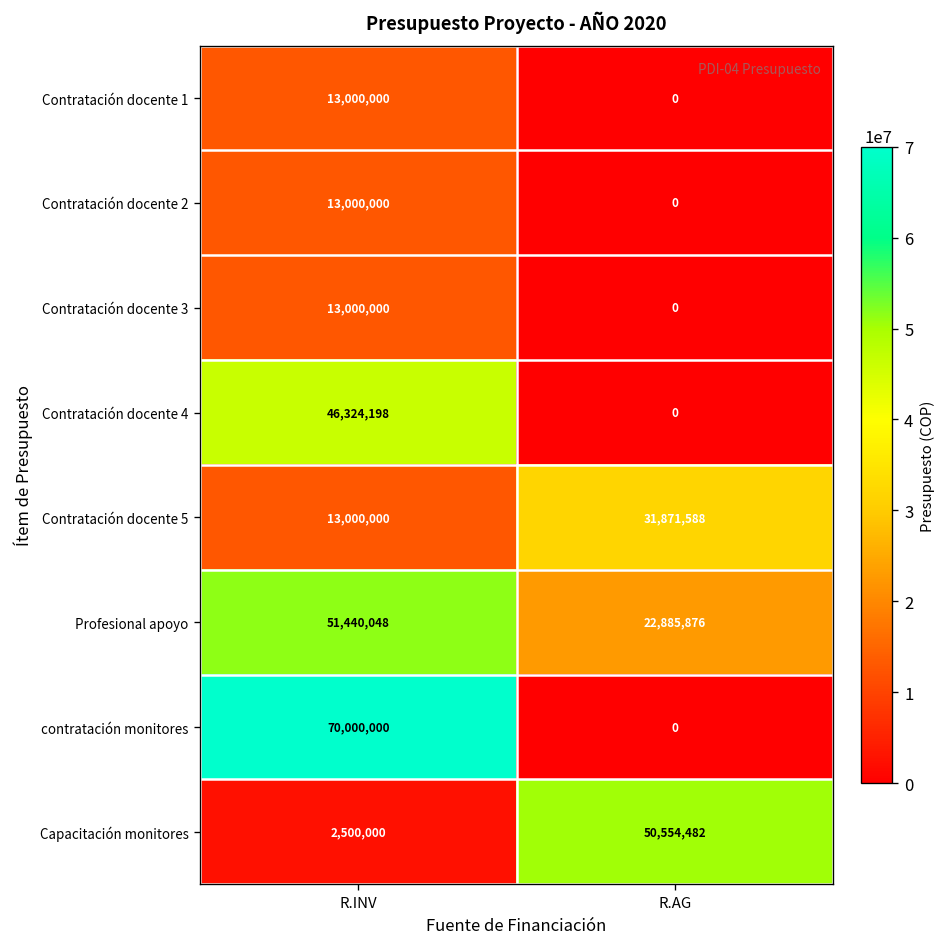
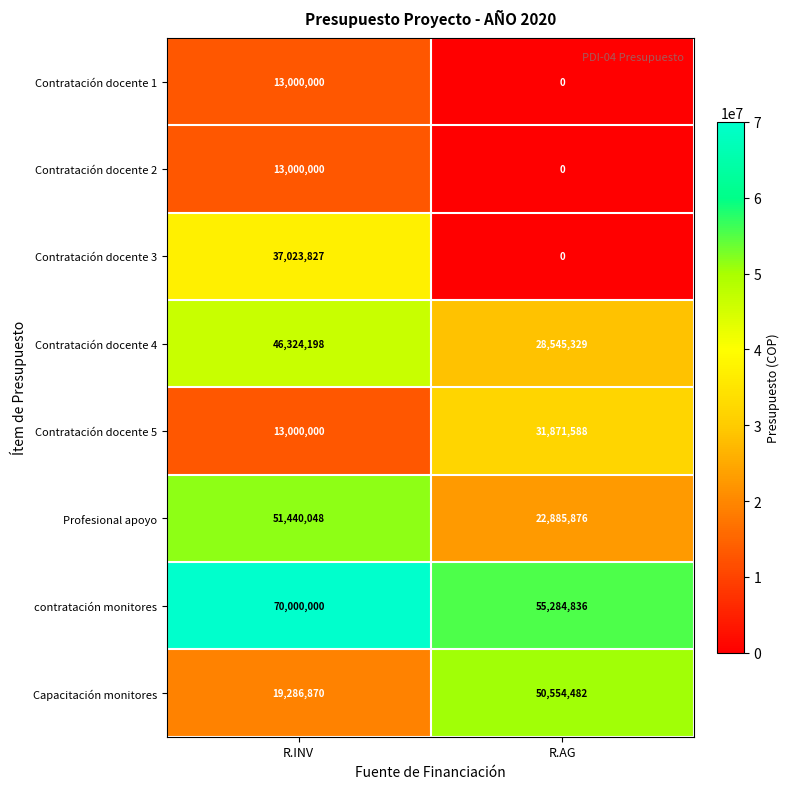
Contratación docente 3, R.INV: 13,000,000 -> 37,023,827
Contratación docente 4, R.AG: 0 -> 28,545,329
contratación monitores, R.AG: 0 -> 55,284,836
Capacitación monitores, R.INV: 2,500,000 -> 19,286,870
